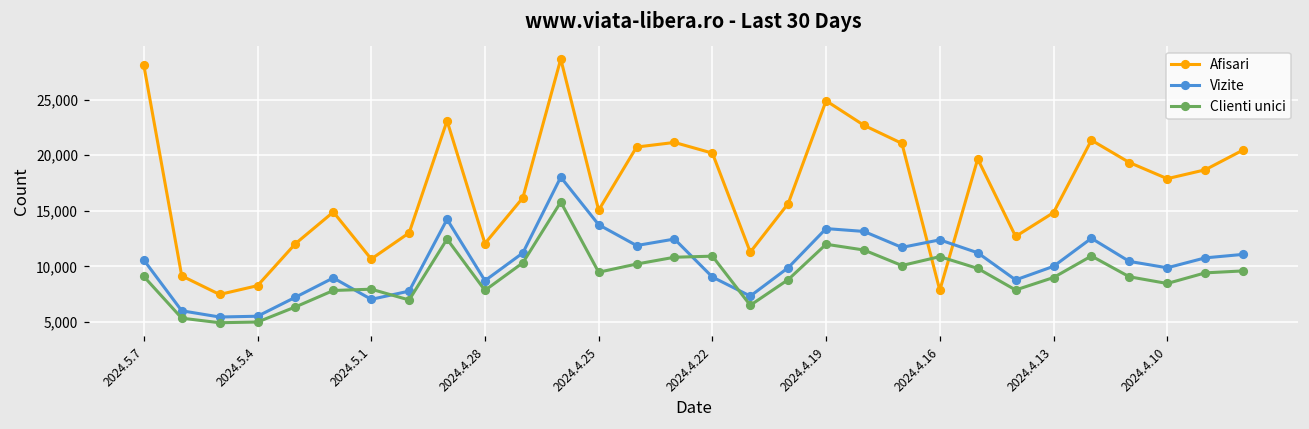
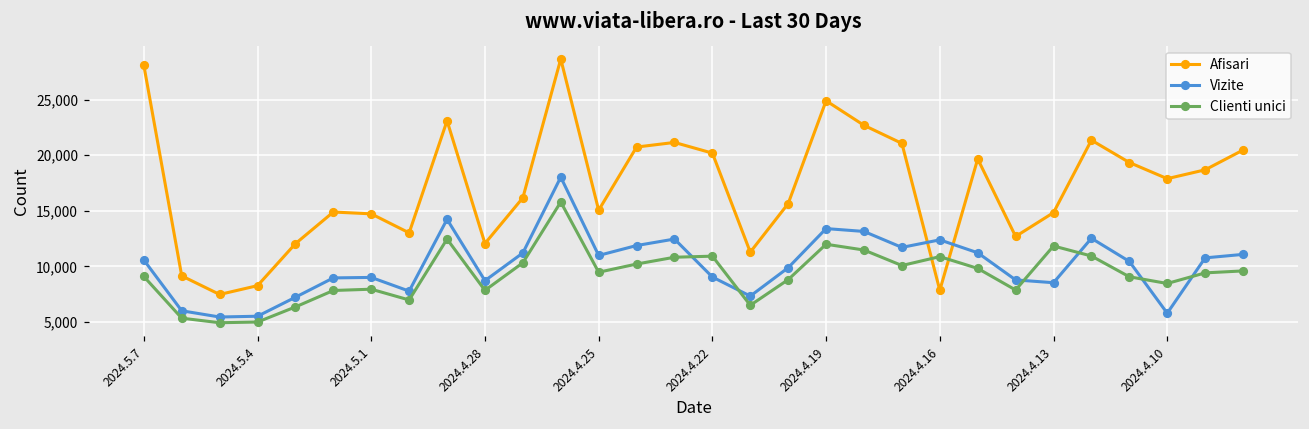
Afisari, 2024.5.1: 10,700 -> 14,700
Vizite, 2024.5.1: 7,000 -> 9,000
Vizite, 2024.4.25: 13,800 -> 11,000
Vizite, 2024.4.13: 10,000 -> 8,500
Clienti unici, 2024.4.13: 9,000 -> 11,800
Vizite, 2024.4.10: 9,900 -> 5,800
